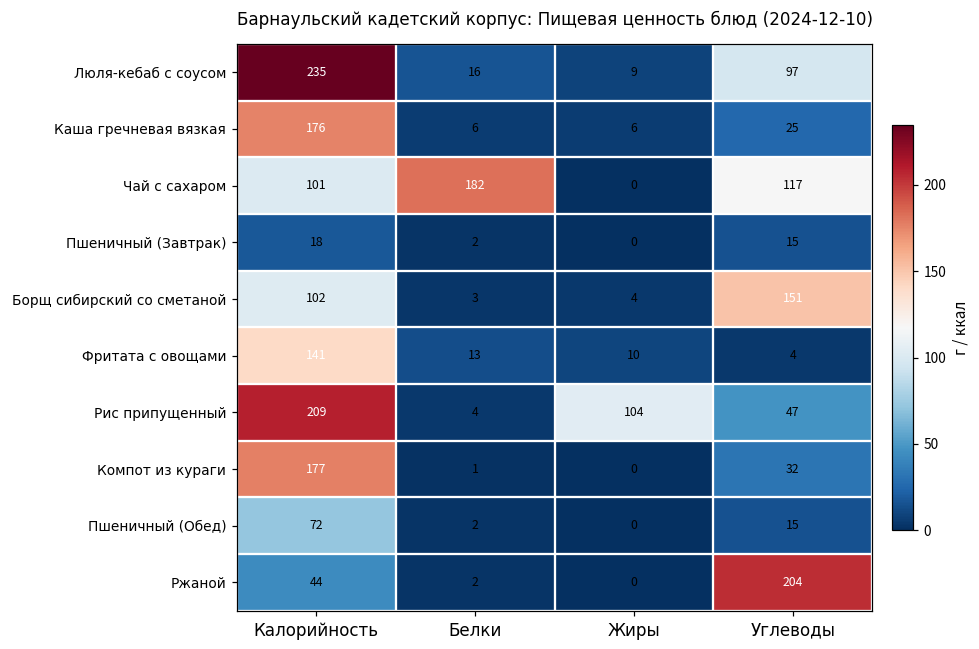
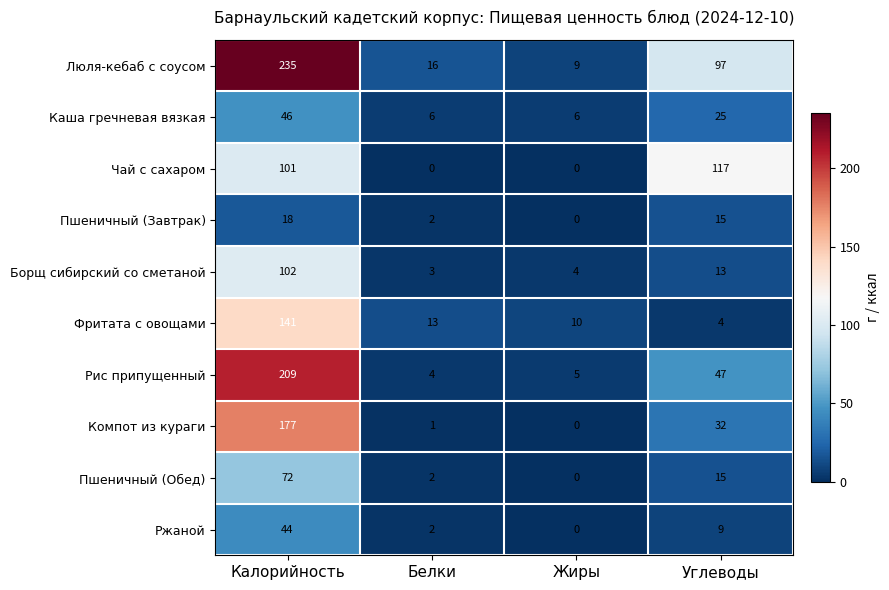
Каша гречневая вязкая, Калорийность: 176 -> 46
Чай с сахаром, Белки: 182 -> 0
Борщ сибирский со сметаной, Углеводы: 151 -> 13
Рис припущенный, Жиры: 104 -> 5
Ржаной, Углеводы: 204 -> 9
